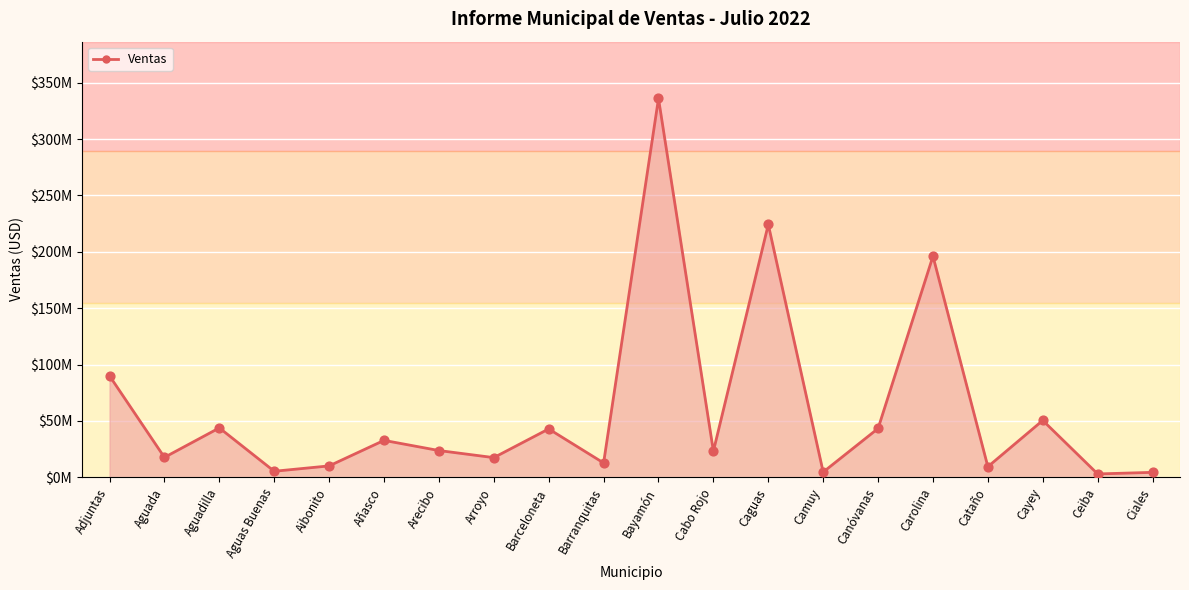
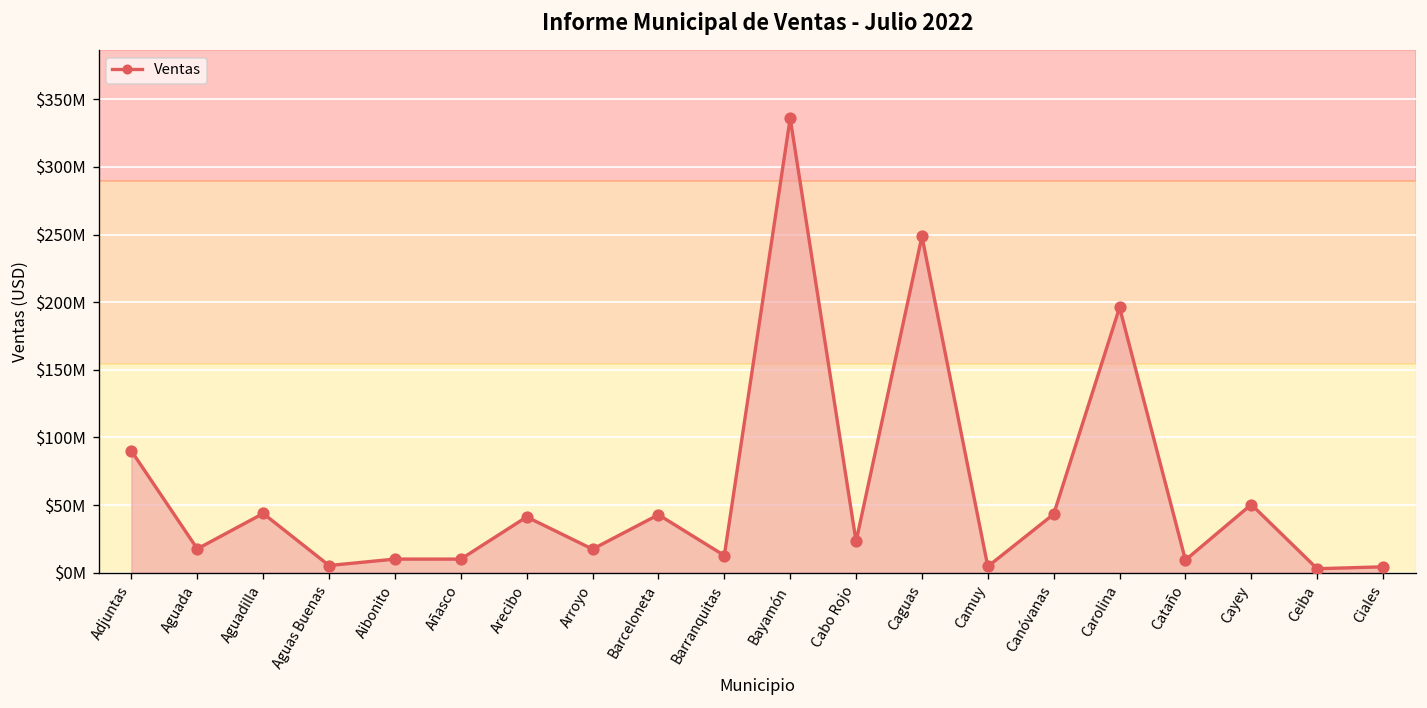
Añasco: $33000000 -> $10000000
Arecibo: $24000000 -> $41000000
Caguas: $224000000 -> $249000000
